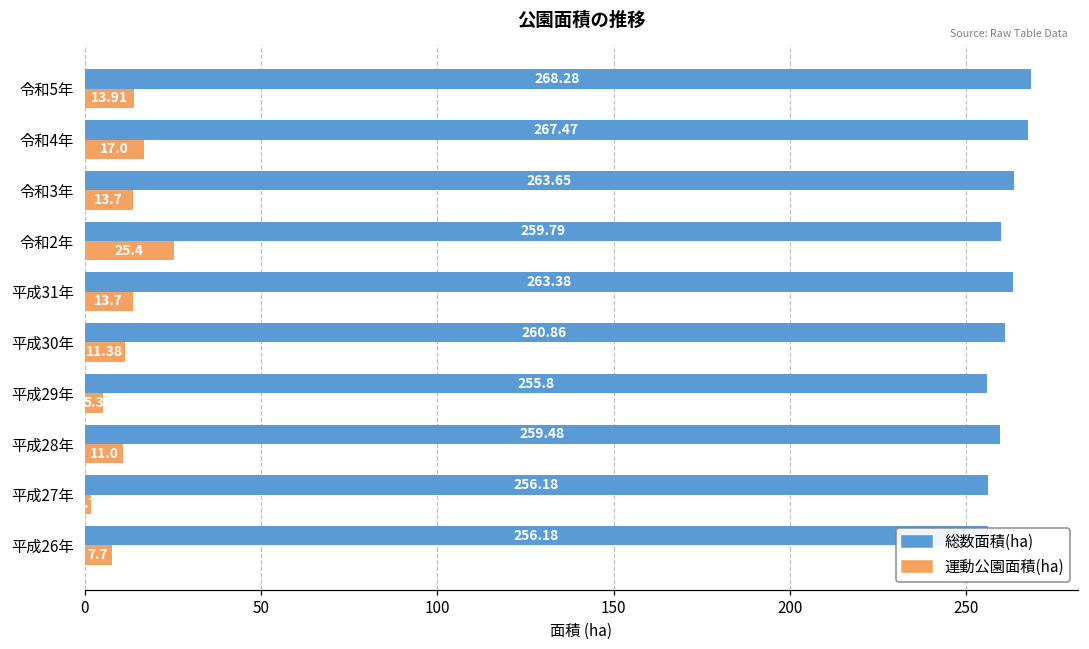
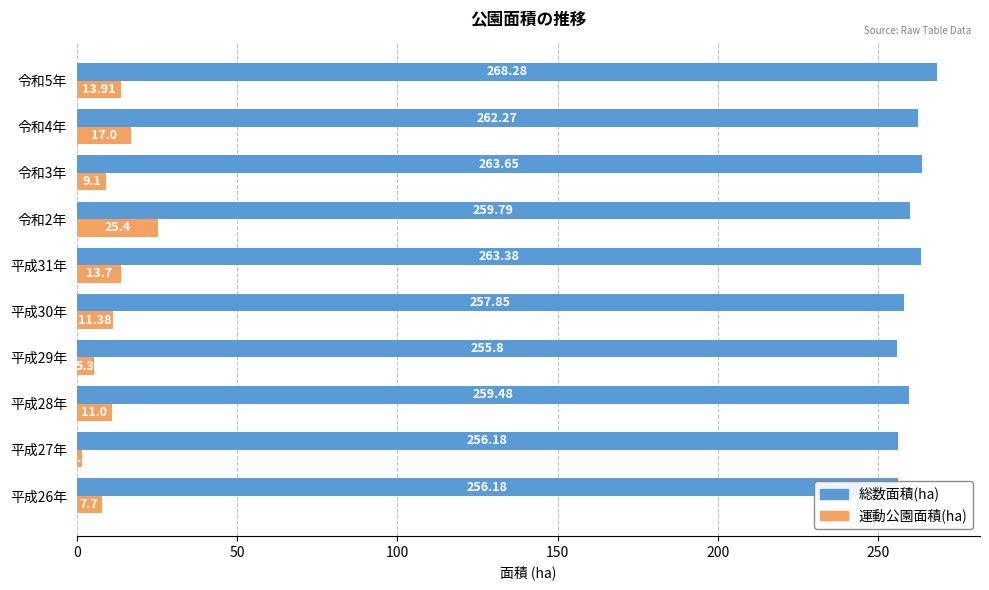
総数面積(ha), 令和4年: 267.47 -> 262.27
運動公園面積(ha), 令和3年: 13.7 -> 9.1
総数面積(ha), 平成30年: 260.86 -> 257.85
